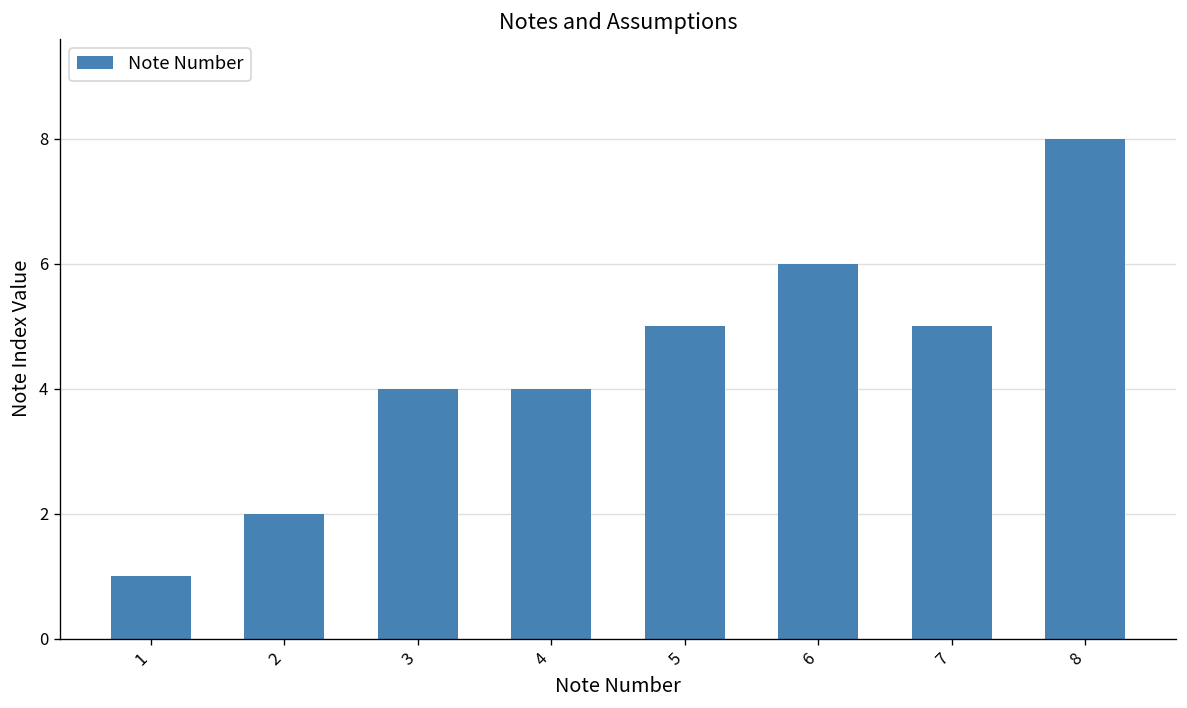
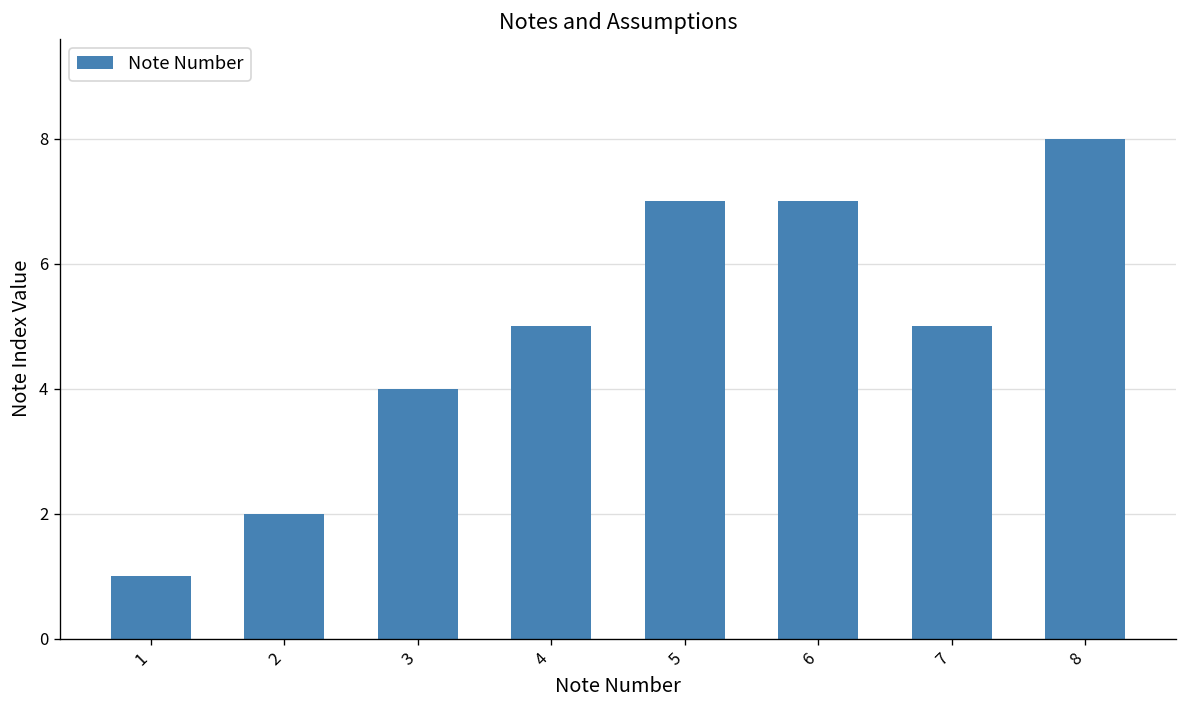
4: 4 -> 5
5: 5 -> 7
6: 6 -> 7
